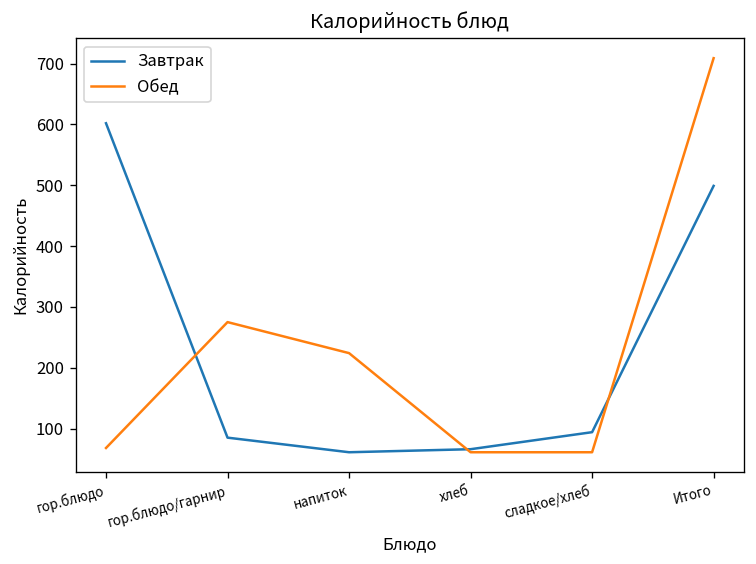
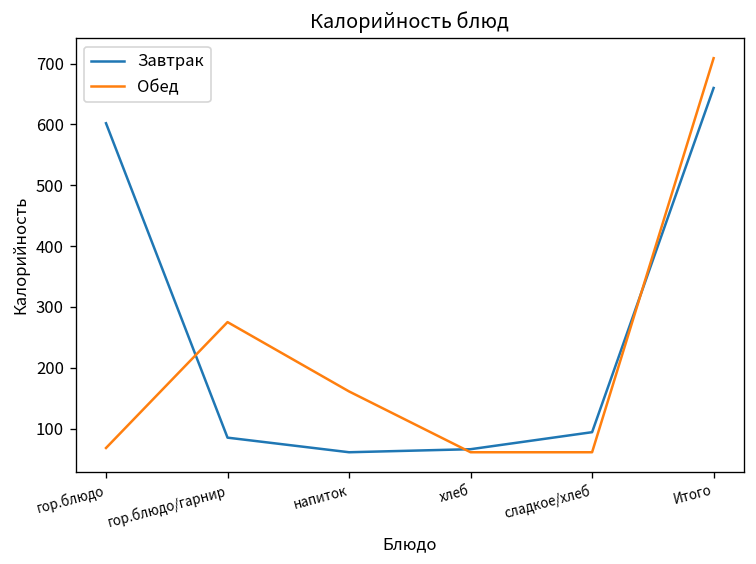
Обед, напиток: 220 -> 160
Завтрак, Итого: 500 -> 660
